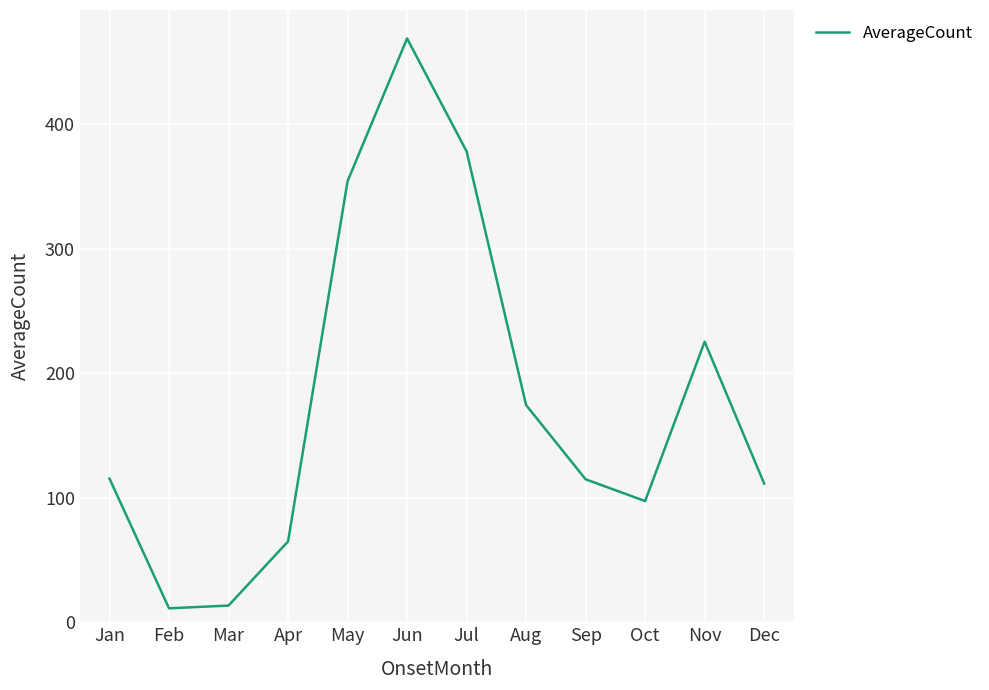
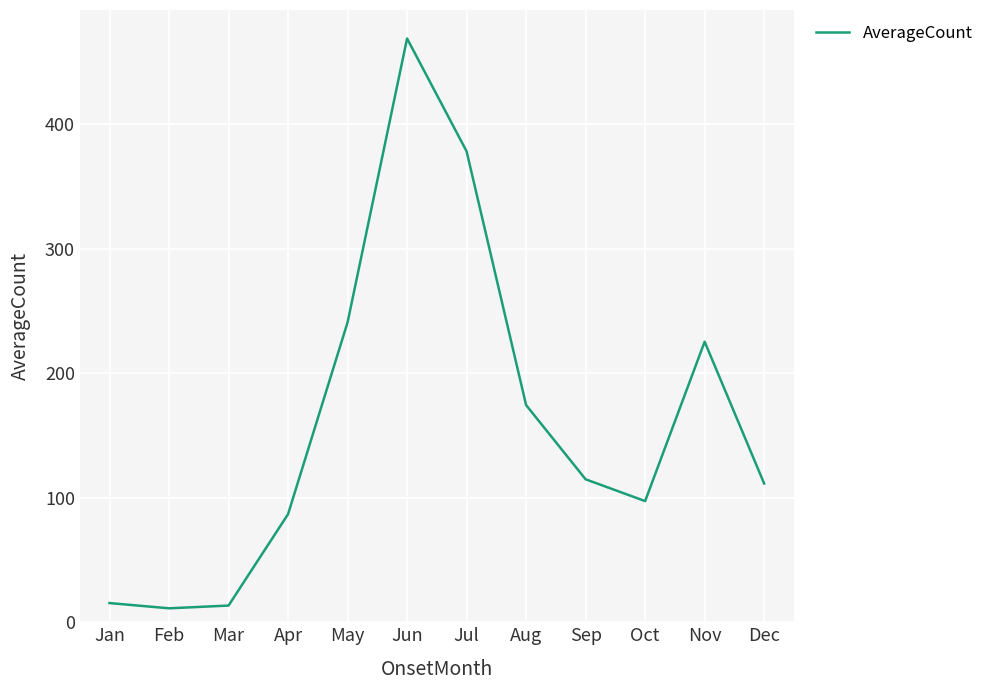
Jan: 115 -> 15
Apr: 65 -> 87
May: 354 -> 241
